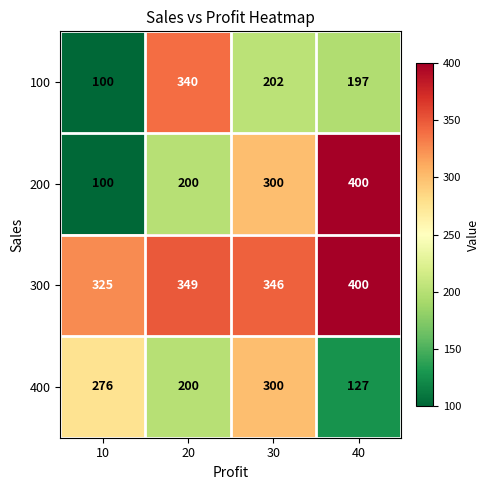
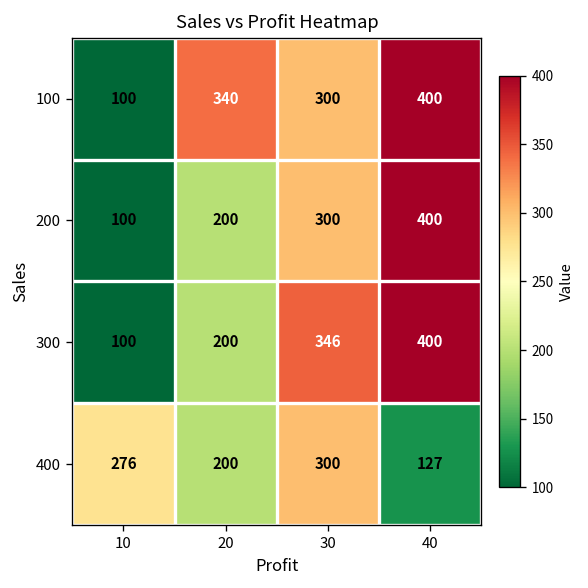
100, 30: 202 -> 300
100, 40: 197 -> 400
300, 10: 325 -> 100
300, 20: 349 -> 200
